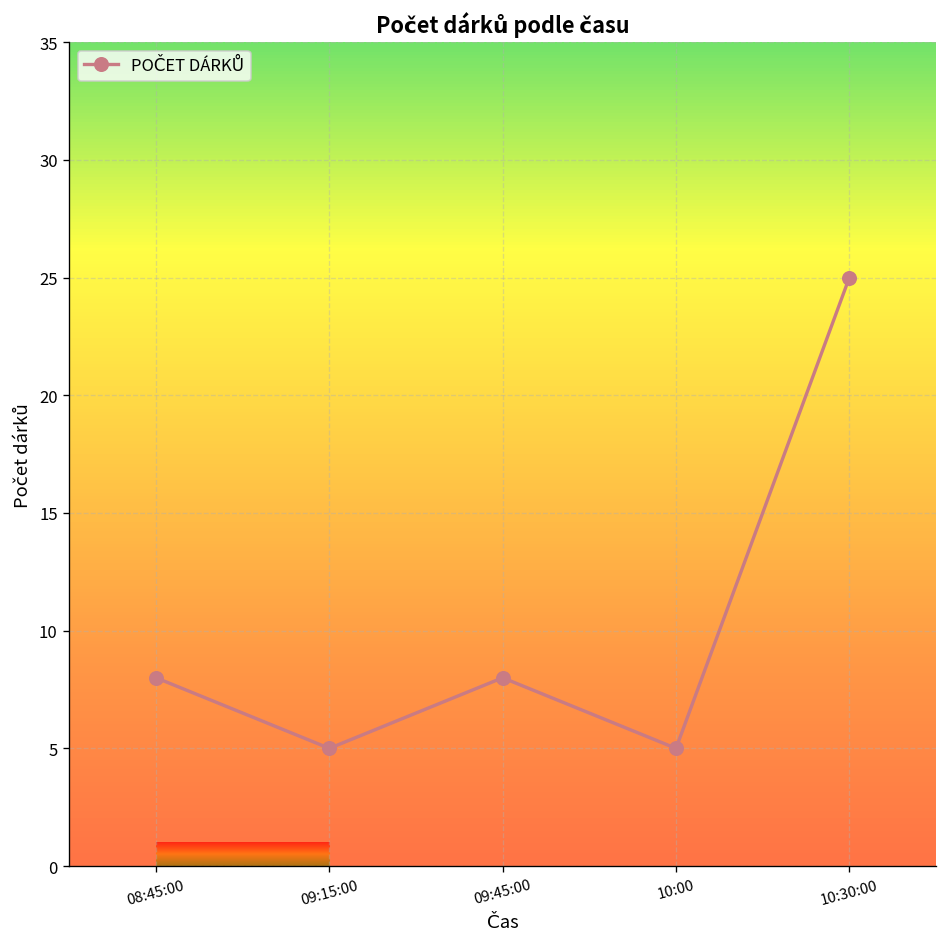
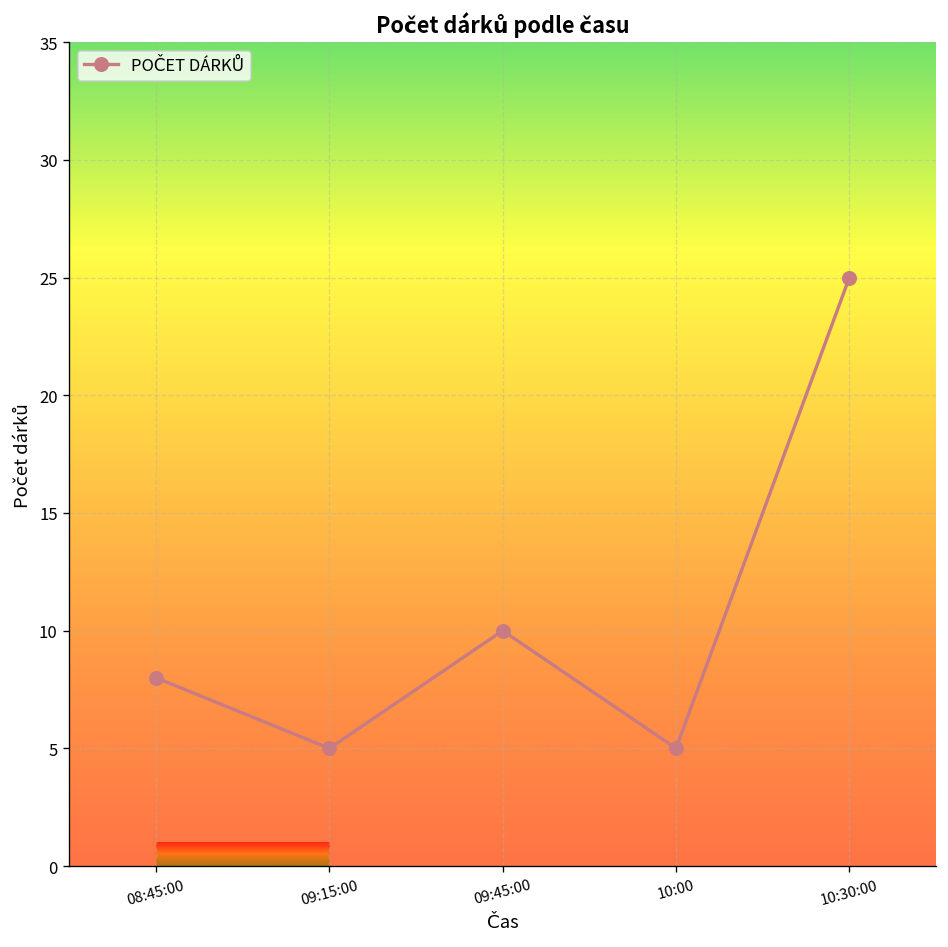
09:45:00: 8 -> 10
